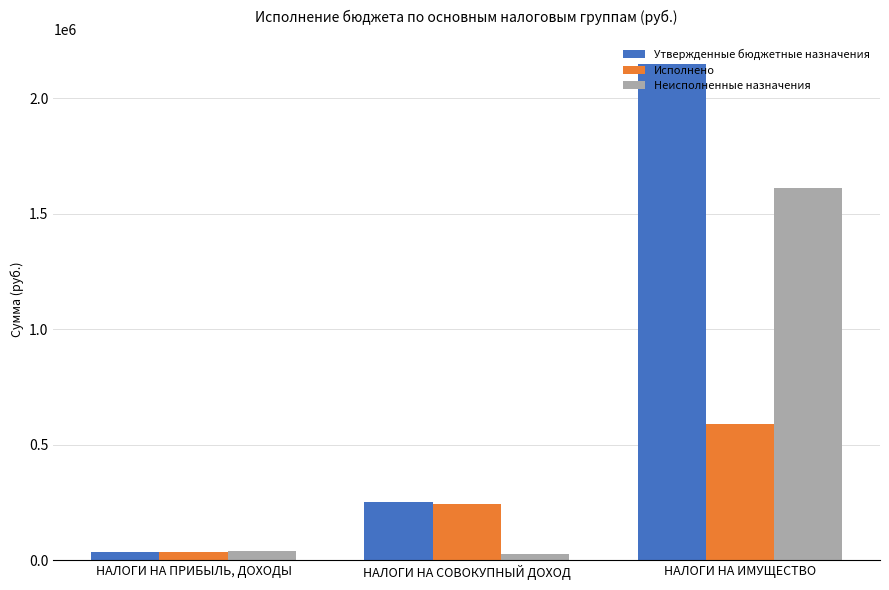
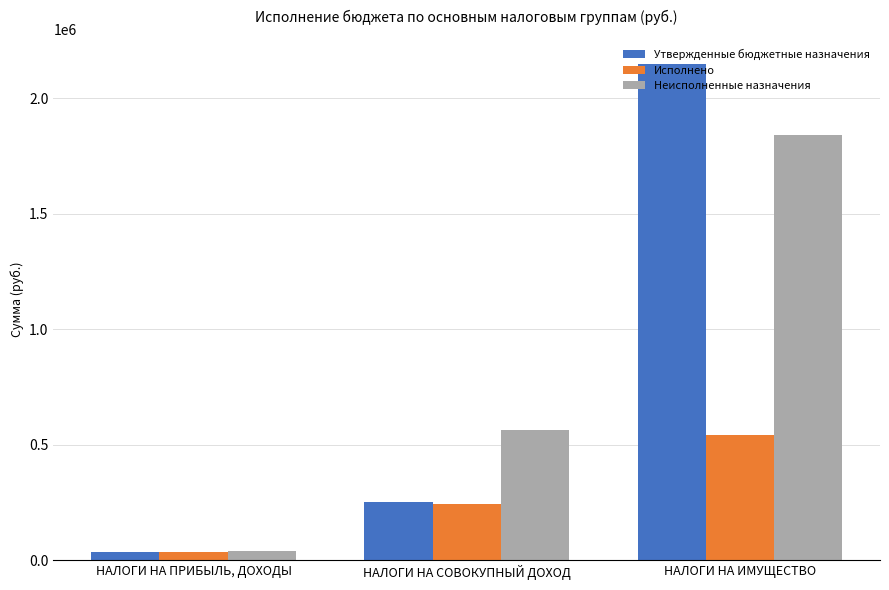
Неисполненные назначения, НАЛОГИ НА СОВОКУПНЫЙ ДОХОД: 30000 -> 560000
Исполнено, НАЛОГИ НА ИМУЩЕСТВО: 590000 -> 540000
Неисполненные назначения, НАЛОГИ НА ИМУЩЕСТВО: 1610000 -> 1840000
